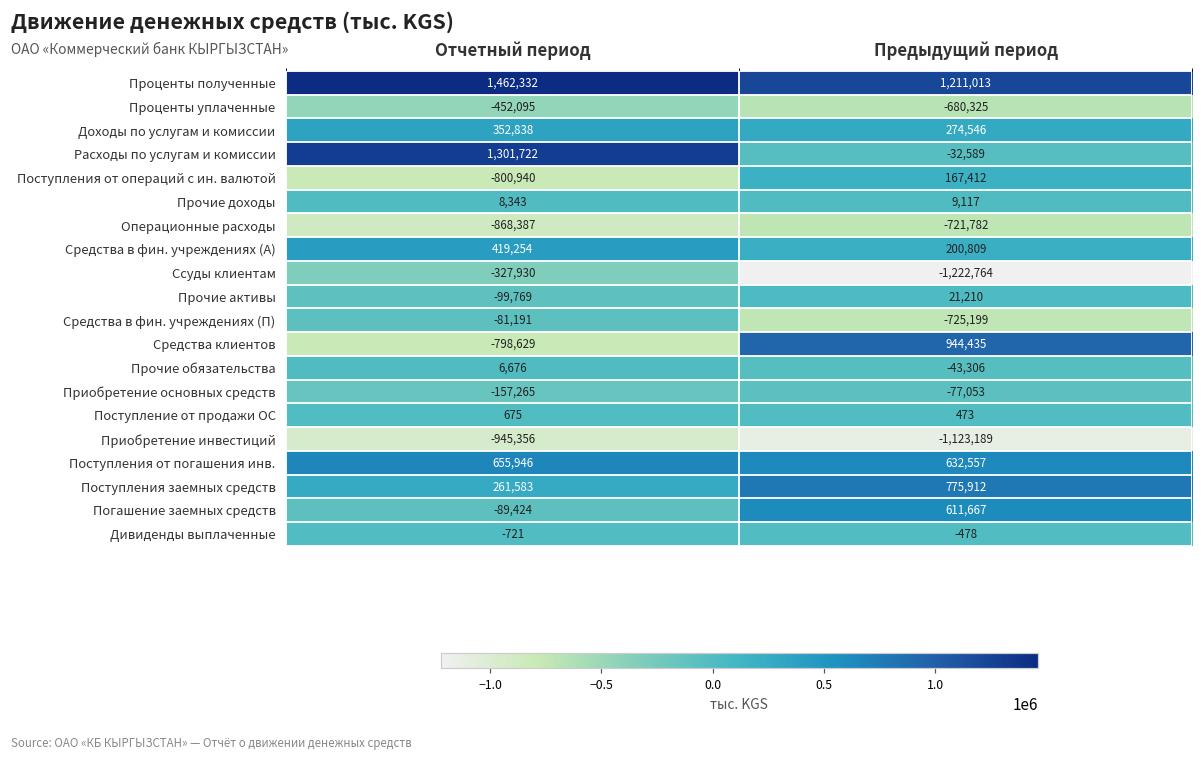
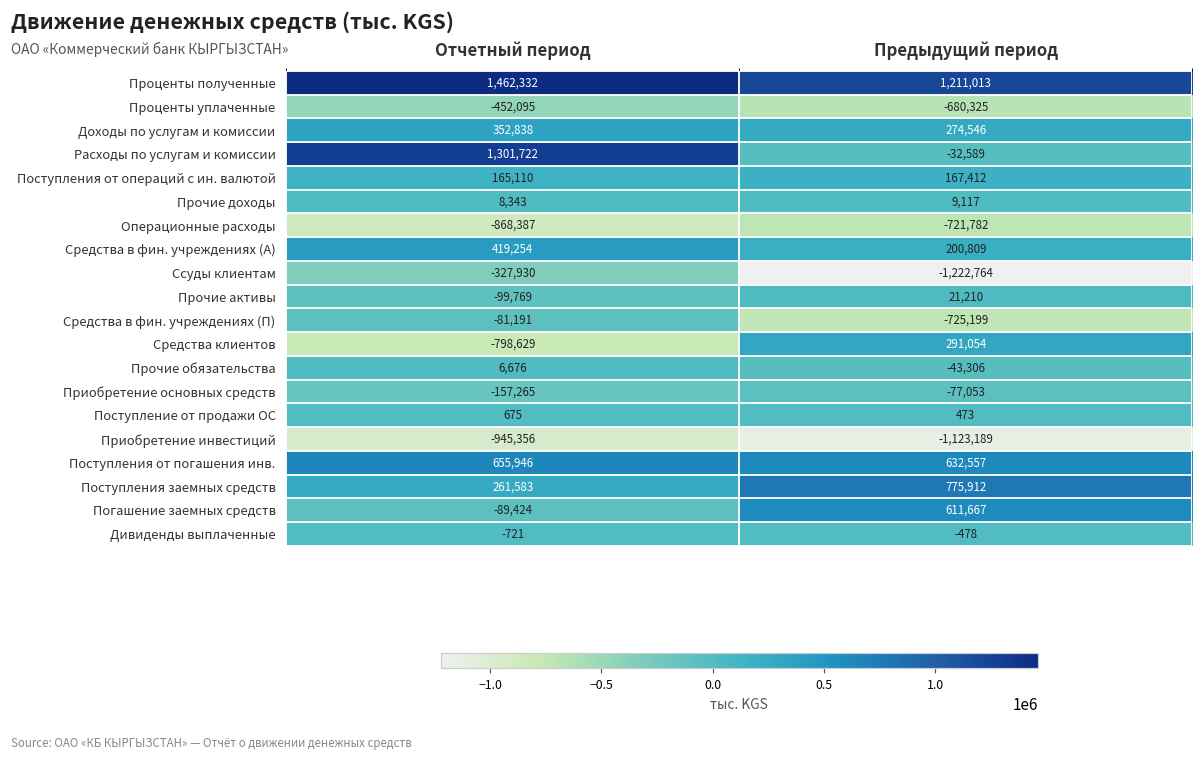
Поступления от операций с ин. валютой, Отчетный период: -800,940 -> 165,110
Средства клиентов, Предыдущий период: 944,435 -> 291,054
